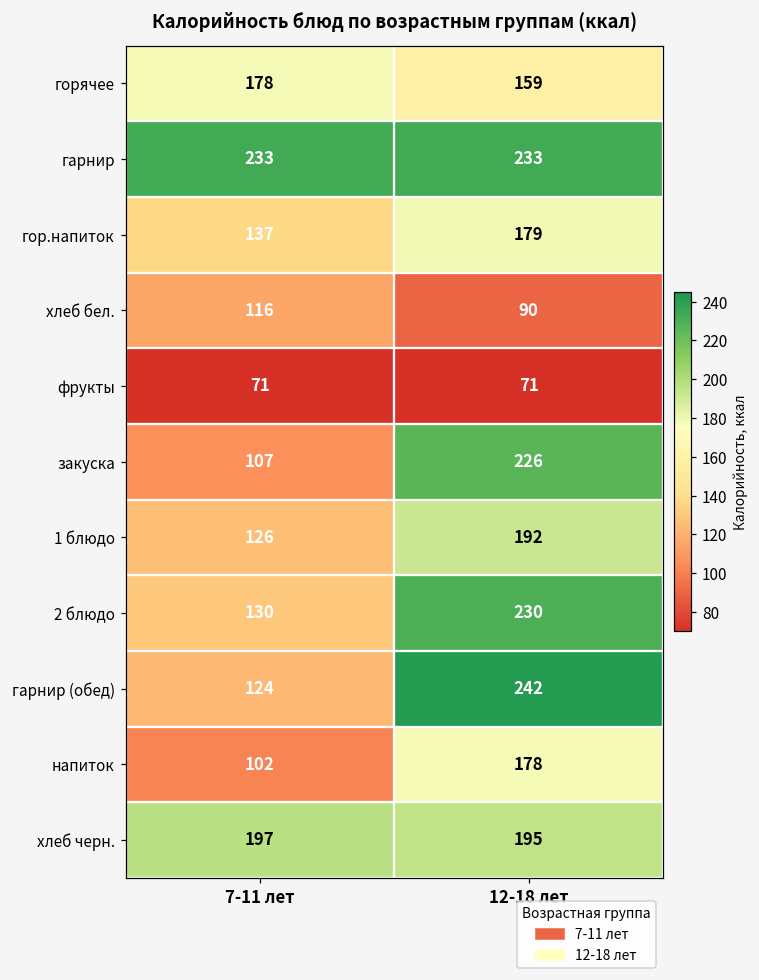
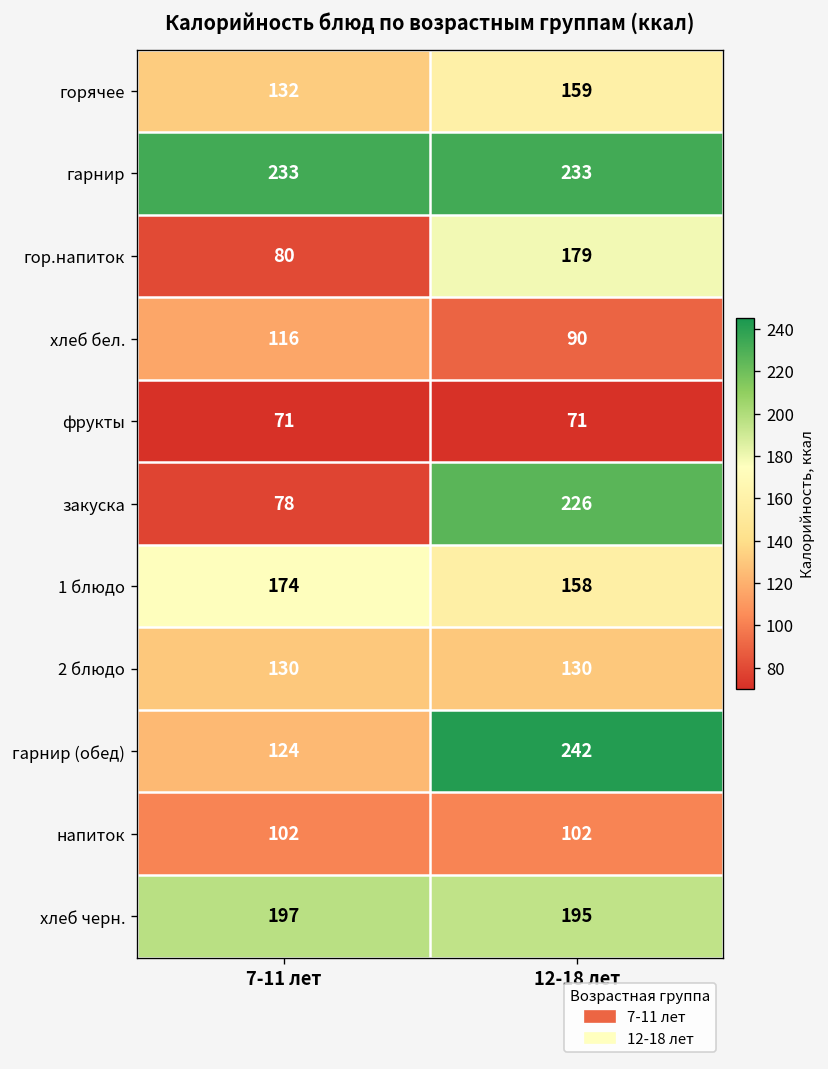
горячее, 7-11 лет: 178 -> 132
гор.напиток, 7-11 лет: 137 -> 80
закуска, 7-11 лет: 107 -> 78
1 блюдо, 7-11 лет: 126 -> 174
1 блюдо, 12-18 лет: 192 -> 158
2 блюдо, 12-18 лет: 230 -> 130
напиток, 12-18 лет: 178 -> 102
